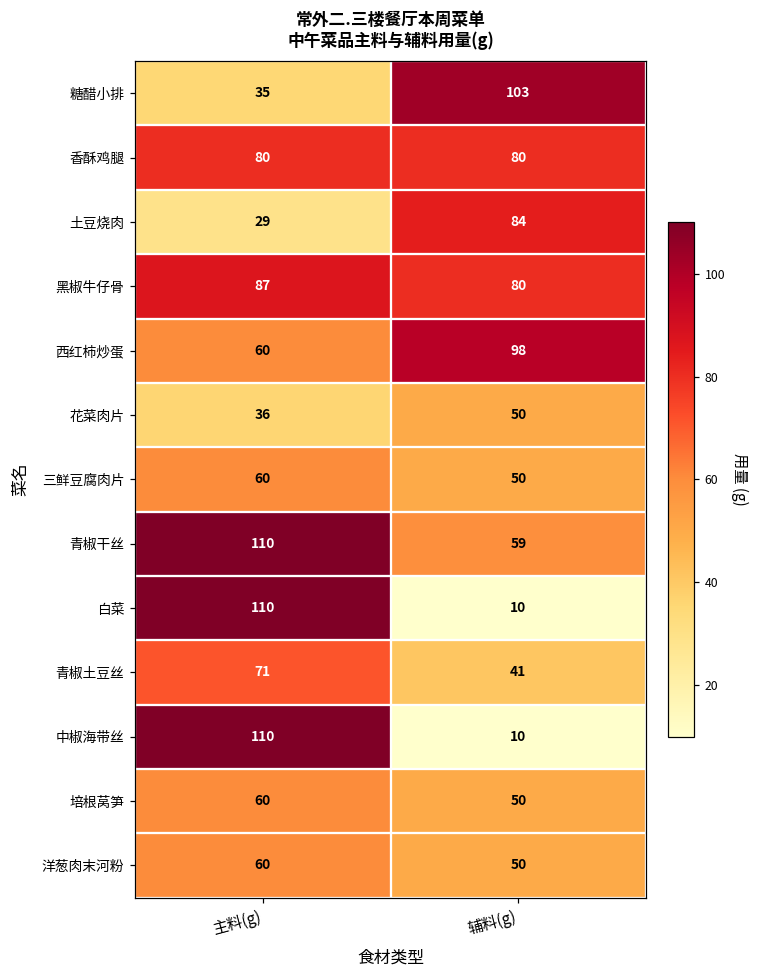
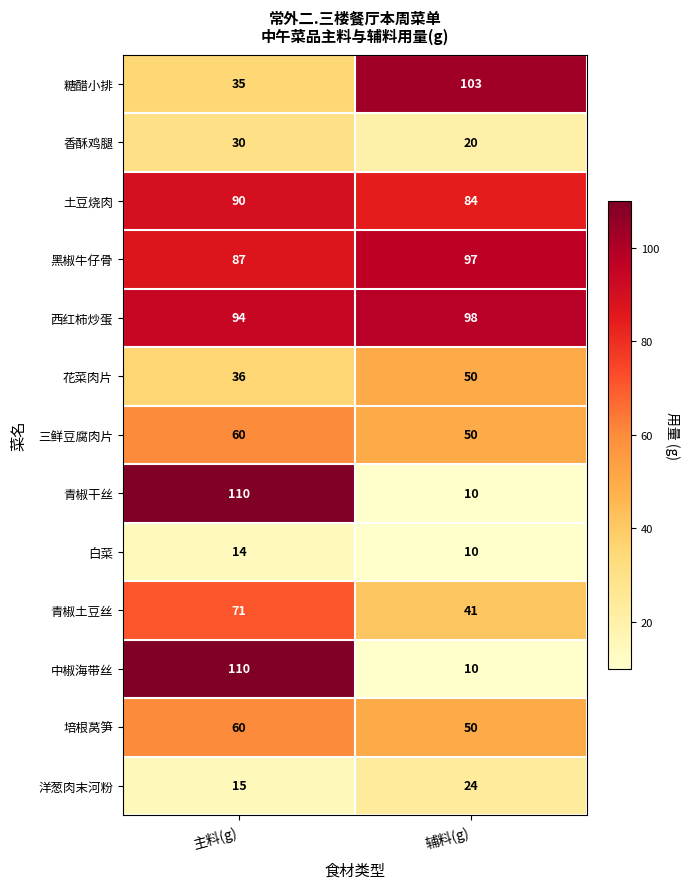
香酥鸡腿, 主料(g): 80 -> 30
香酥鸡腿, 辅料(g): 80 -> 20
土豆烧肉, 主料(g): 29 -> 90
黑椒牛仔骨, 辅料(g): 80 -> 97
西红柿炒蛋, 主料(g): 60 -> 94
青椒干丝, 辅料(g): 59 -> 10
白菜, 主料(g): 110 -> 14
洋葱肉末河粉, 主料(g): 60 -> 15
洋葱肉末河粉, 辅料(g): 50 -> 24
